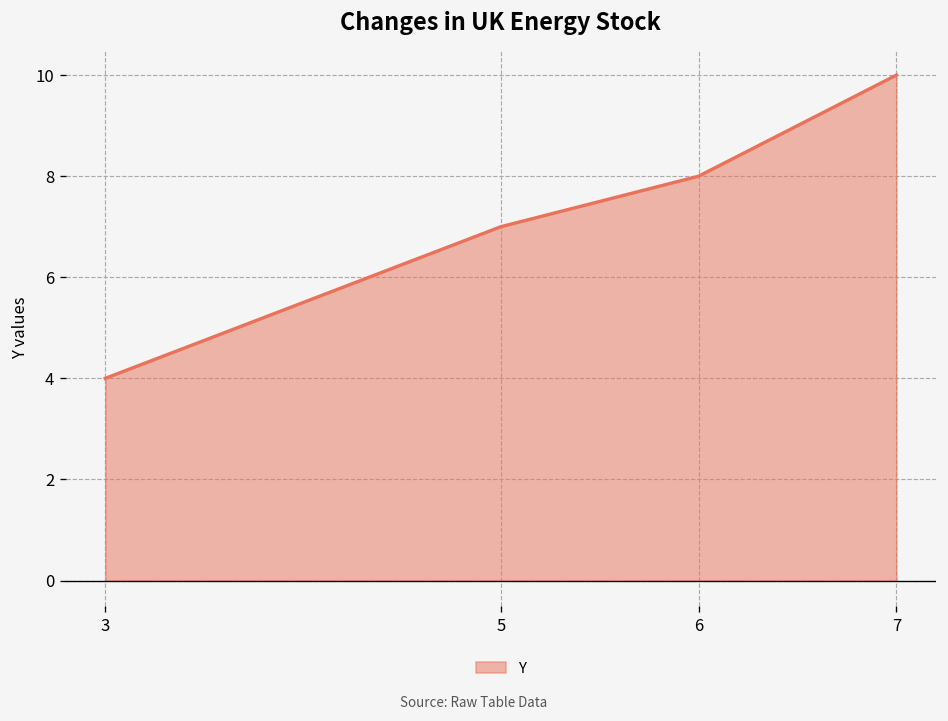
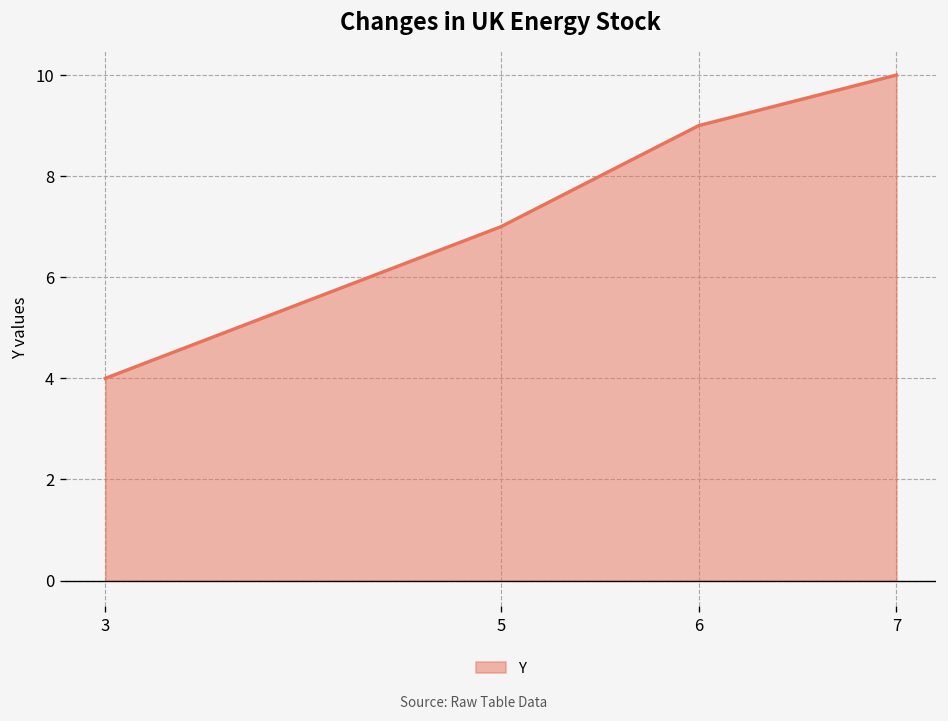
6: 8 -> 9
